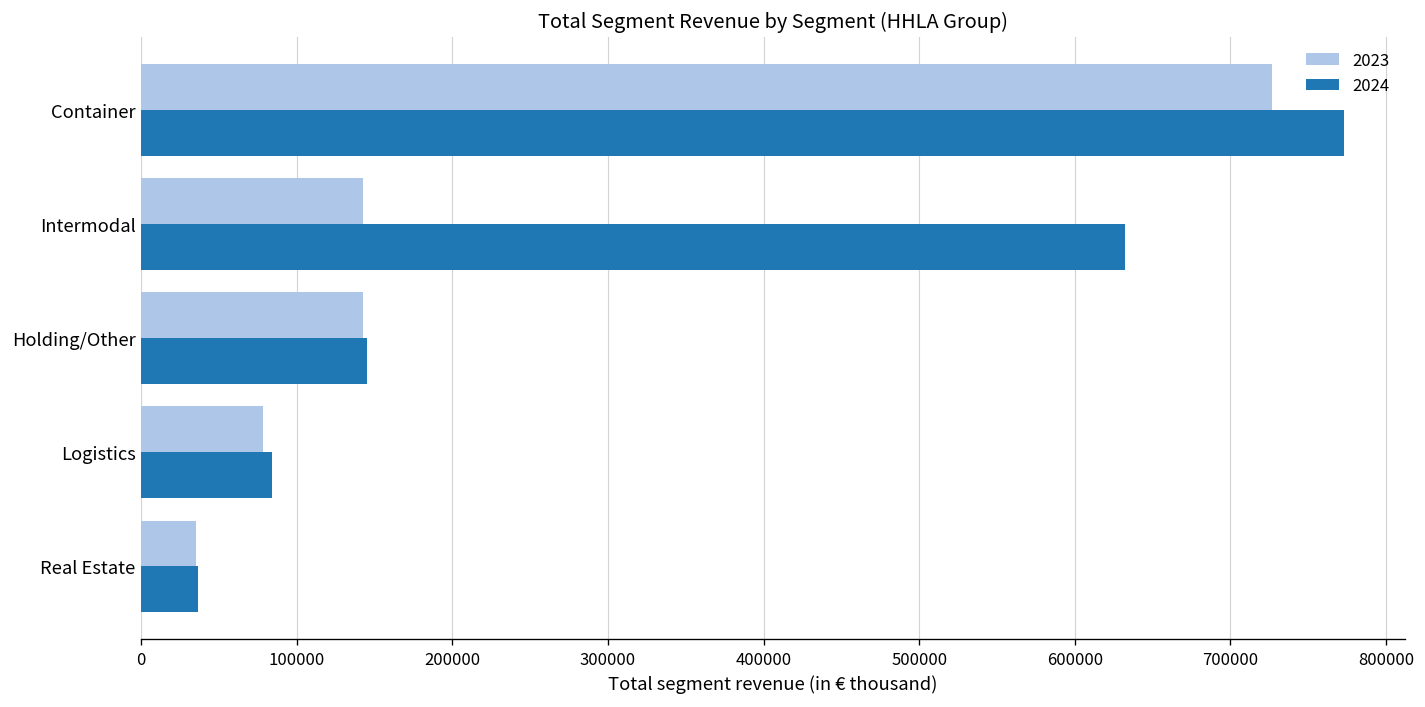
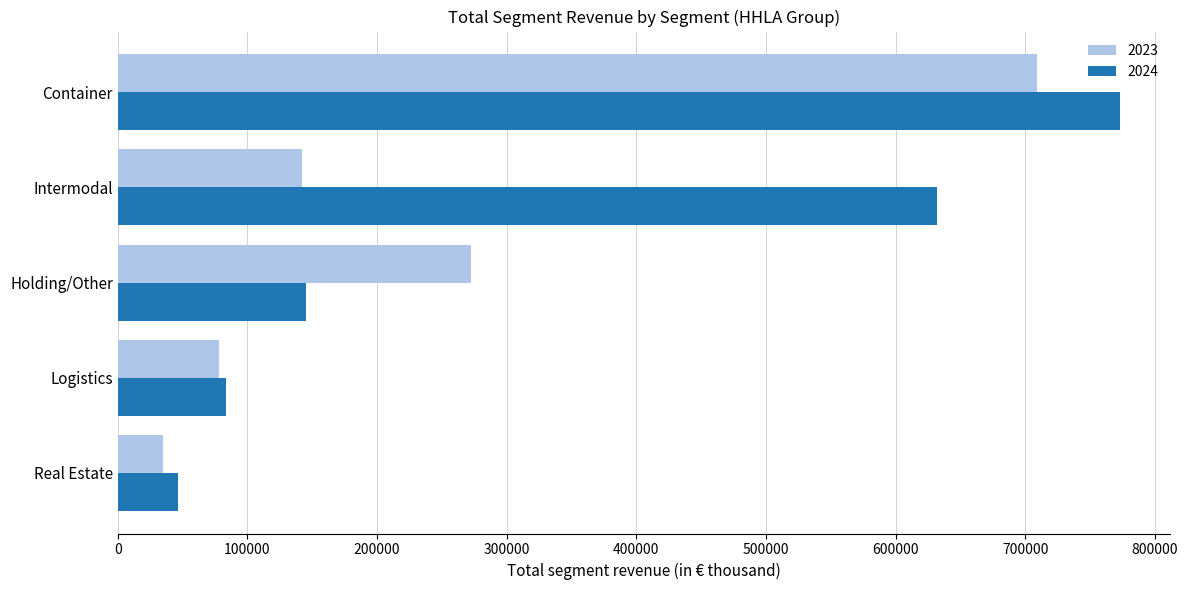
2023, Container: 727000 -> 709000
2023, Holding/Other: 143000 -> 272000
2024, Real Estate: 37000 -> 46000
